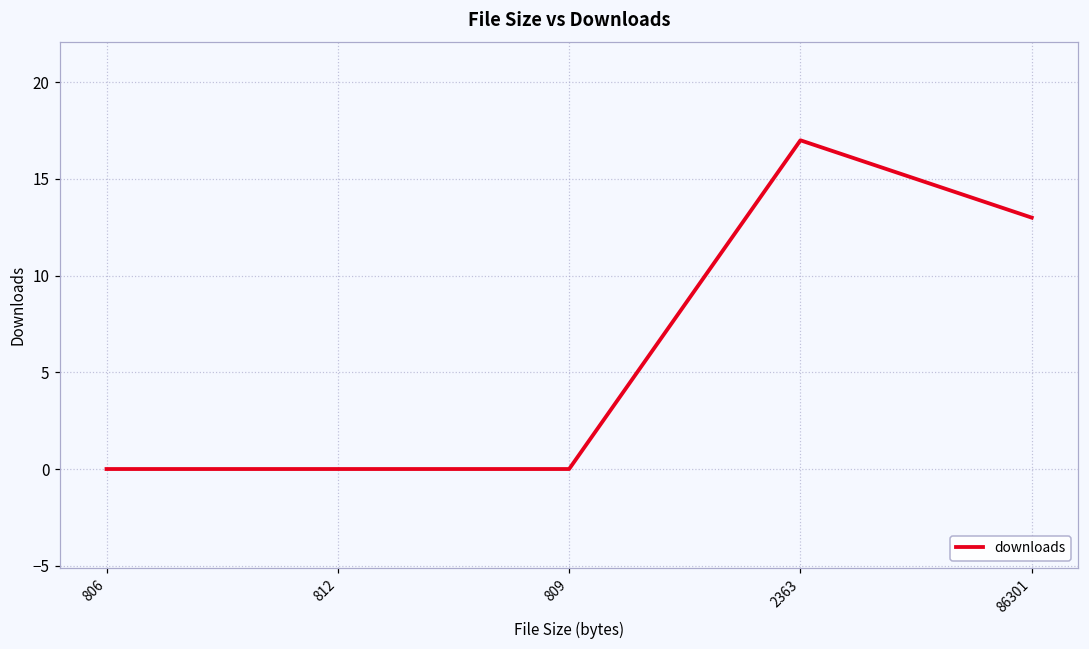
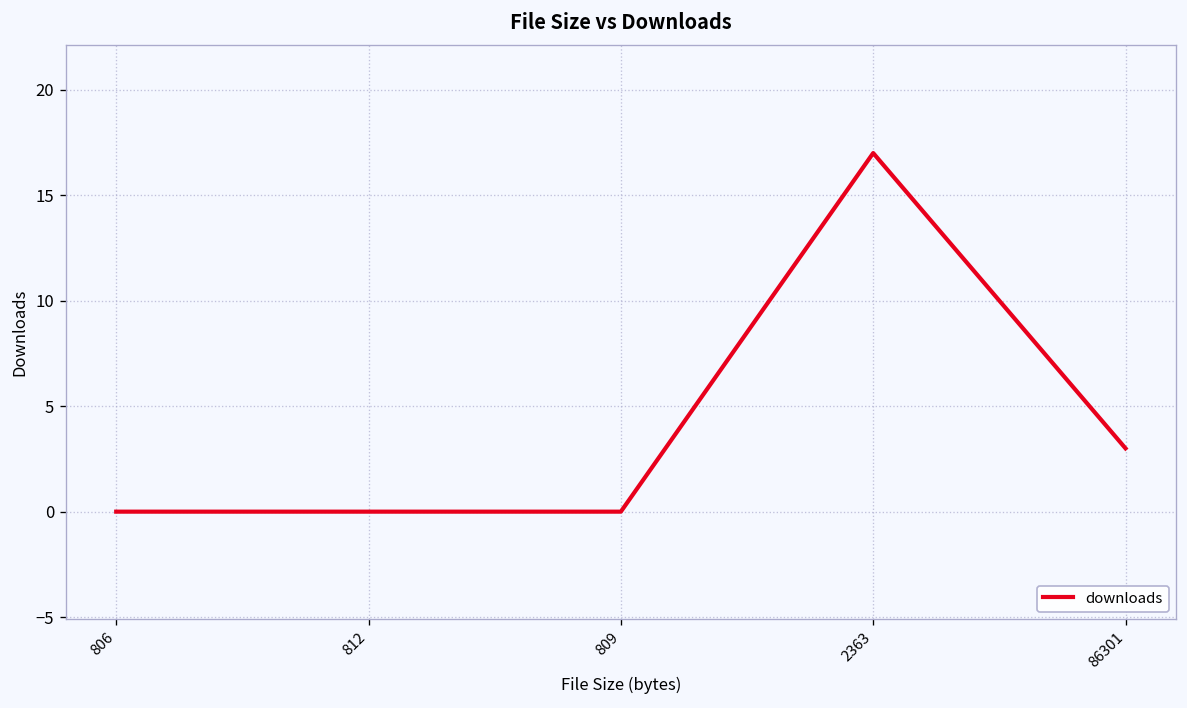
86301: 13 -> 3
